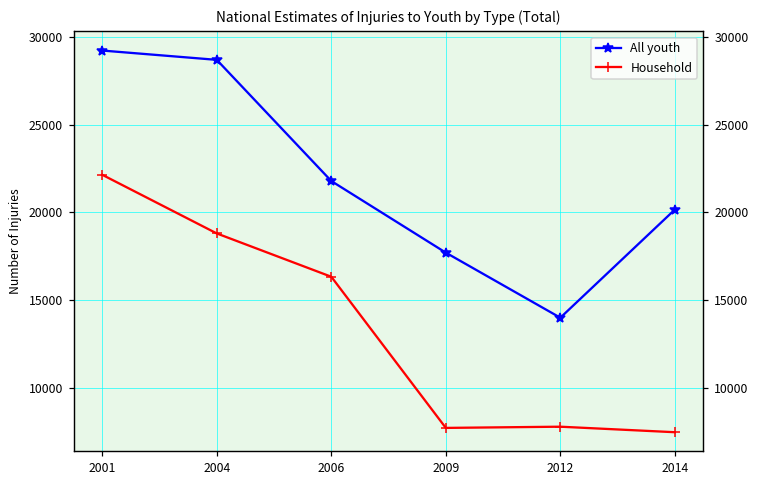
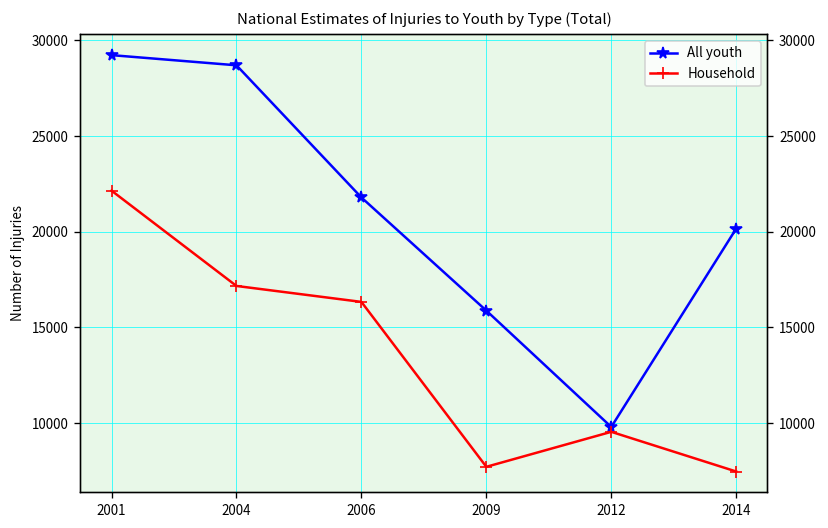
Household, 2004: 18800 -> 17200
All youth, 2009: 17700 -> 15900
All youth, 2012: 14000 -> 9800
Household, 2012: 7800 -> 9500
